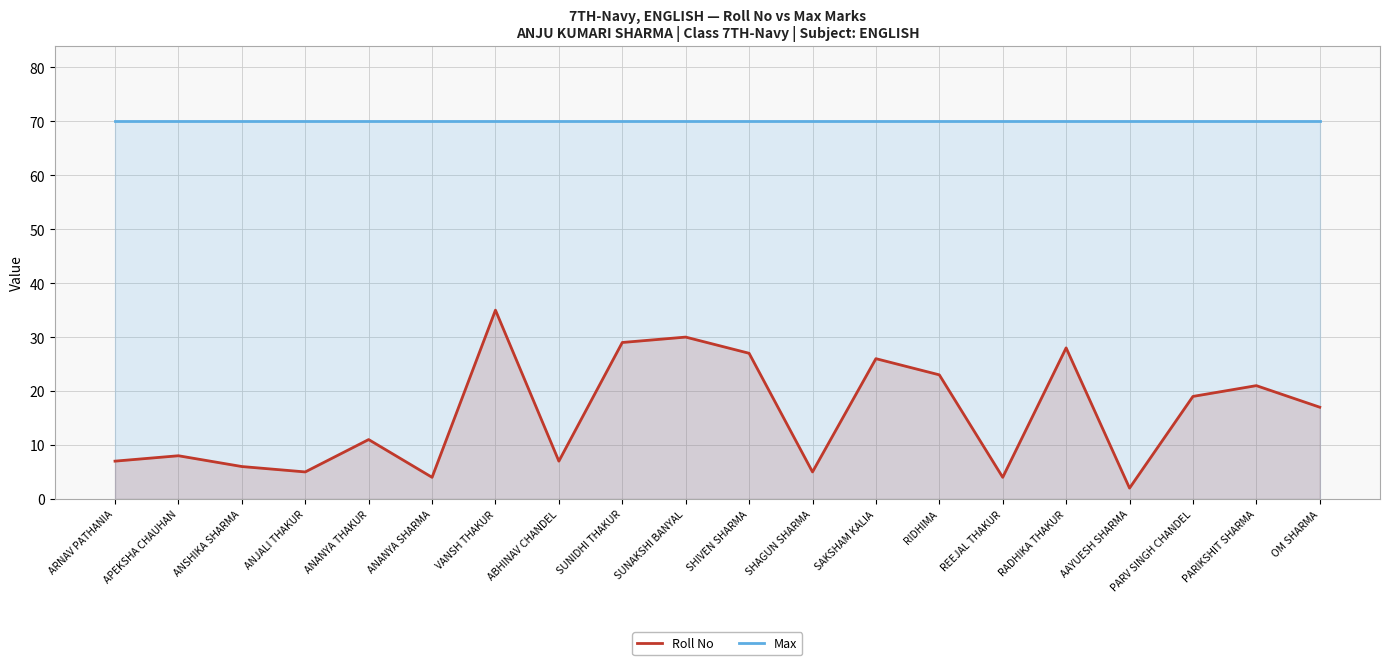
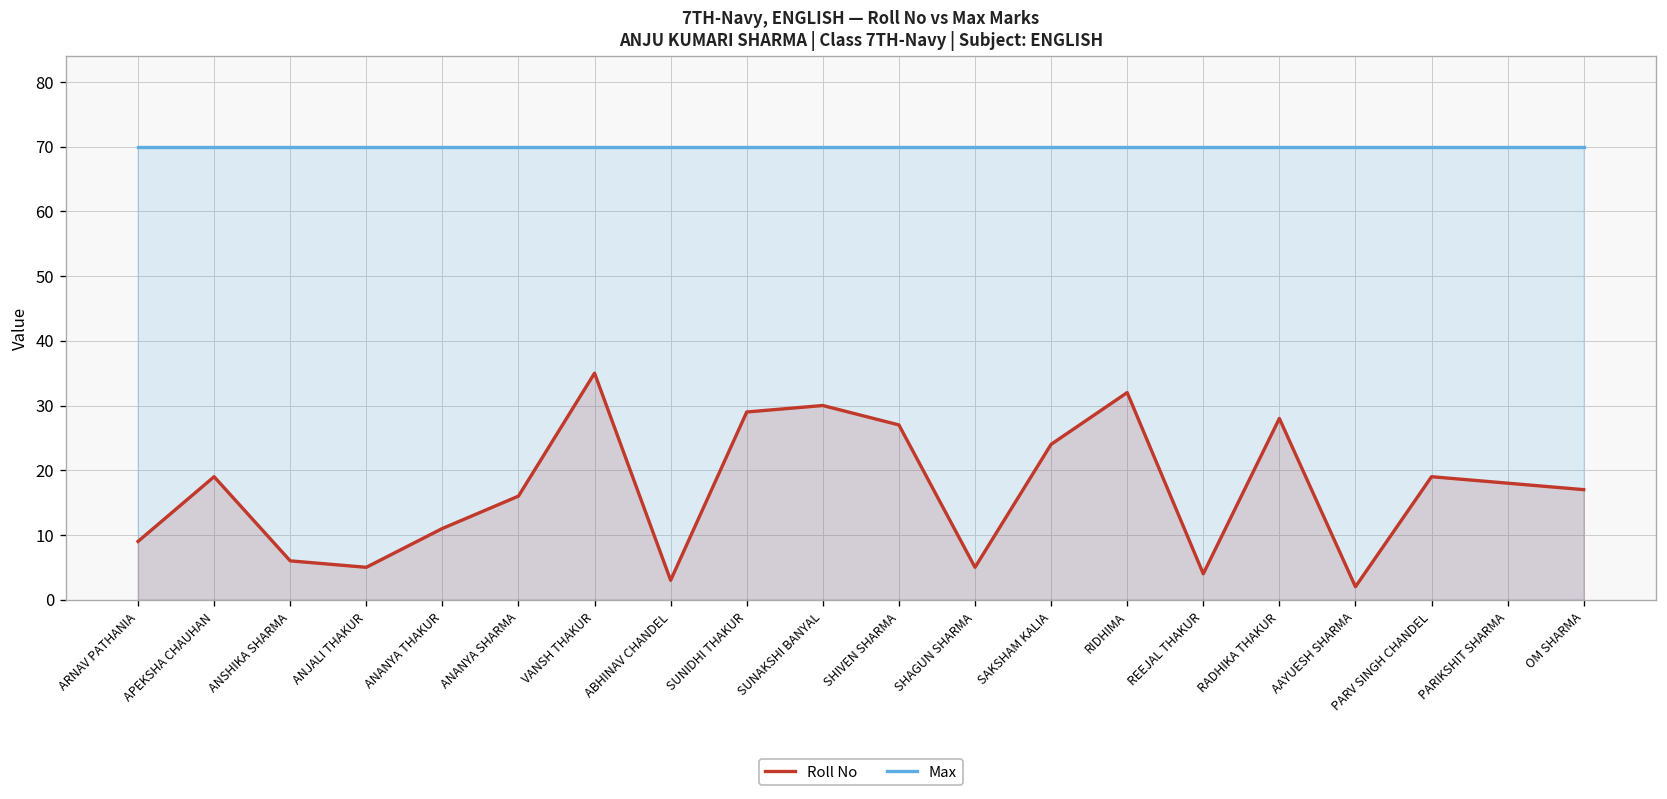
Roll No, ARNAV PATHANIA: 7 -> 9
Roll No, APEKSHA CHAUHAN: 8 -> 19
Roll No, ANANYA SHARMA: 4 -> 16
Roll No, ABHINAV CHANDEL: 7 -> 3
Roll No, SAKSHAM KALIA: 26 -> 24
Roll No, RIDHIMA: 23 -> 32
Roll No, PARIKSHIT SHARMA: 21 -> 18
